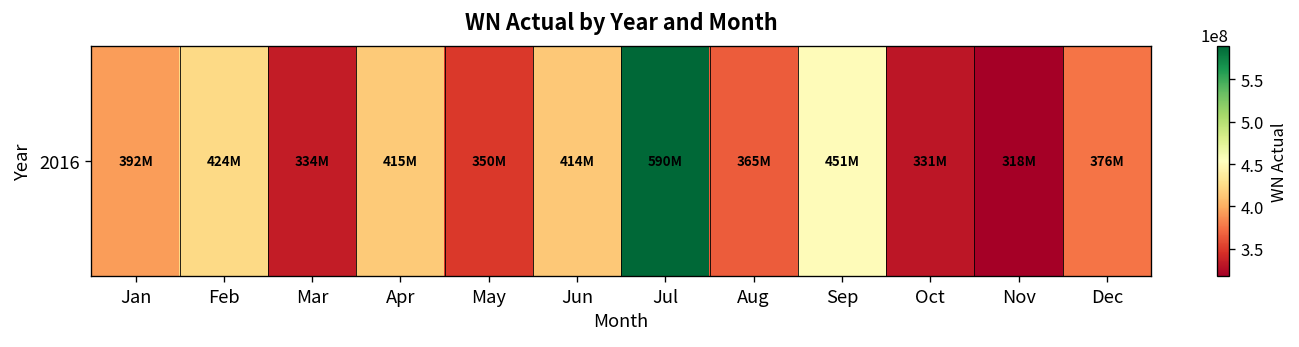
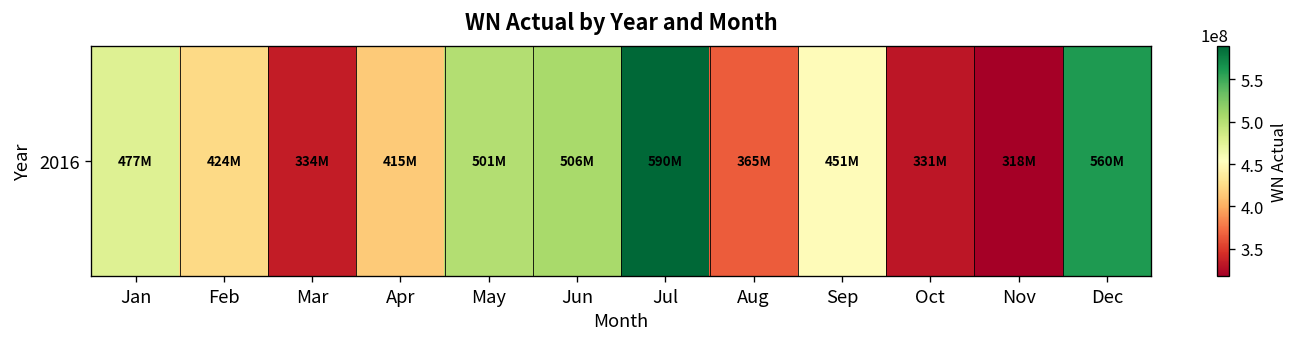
2016, Jan: 392M -> 477M
2016, May: 350M -> 501M
2016, Jun: 414M -> 506M
2016, Dec: 376M -> 560M
